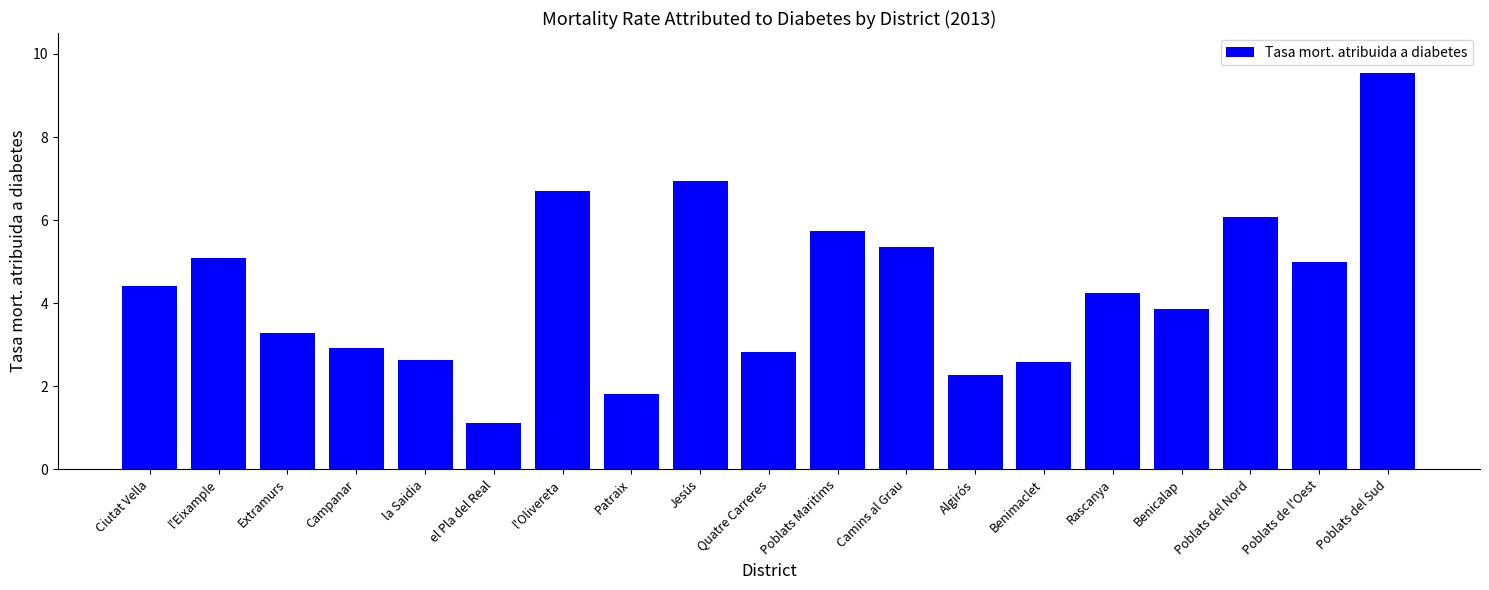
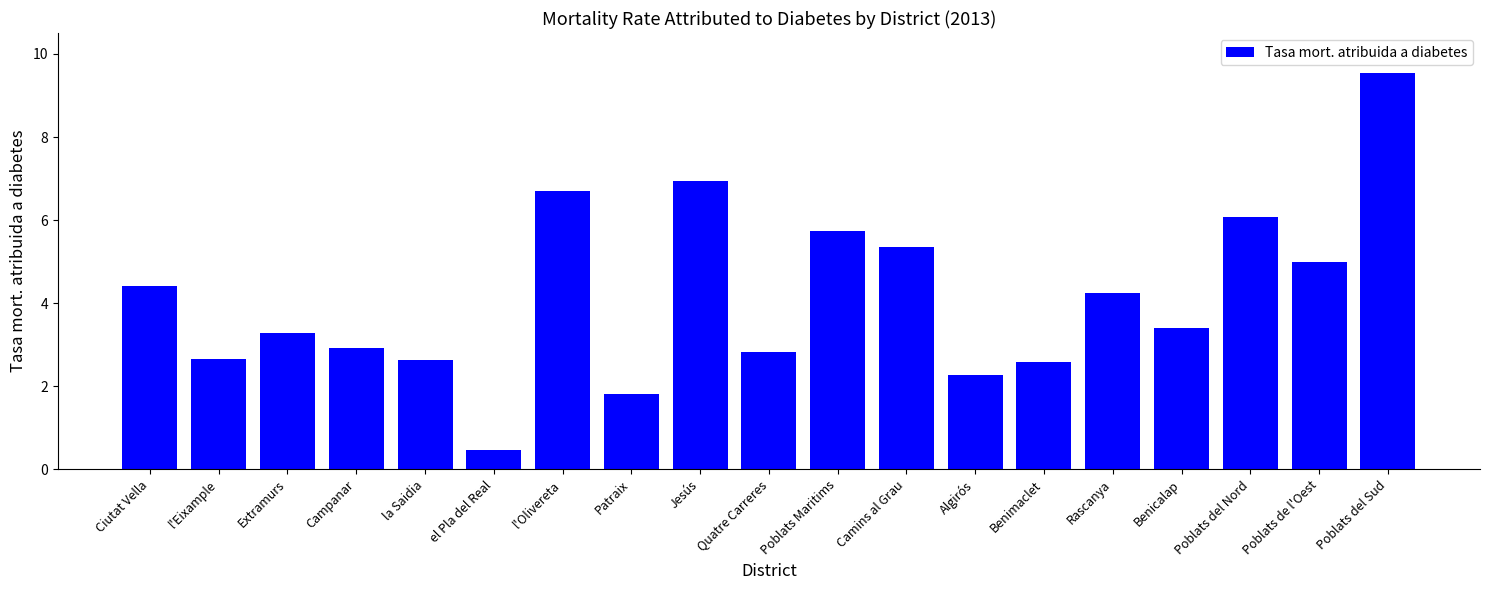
l'Eixample: 5.1 -> 2.7
el Pla del Real: 1.1 -> 0.5
Benicalap: 3.9 -> 3.4
